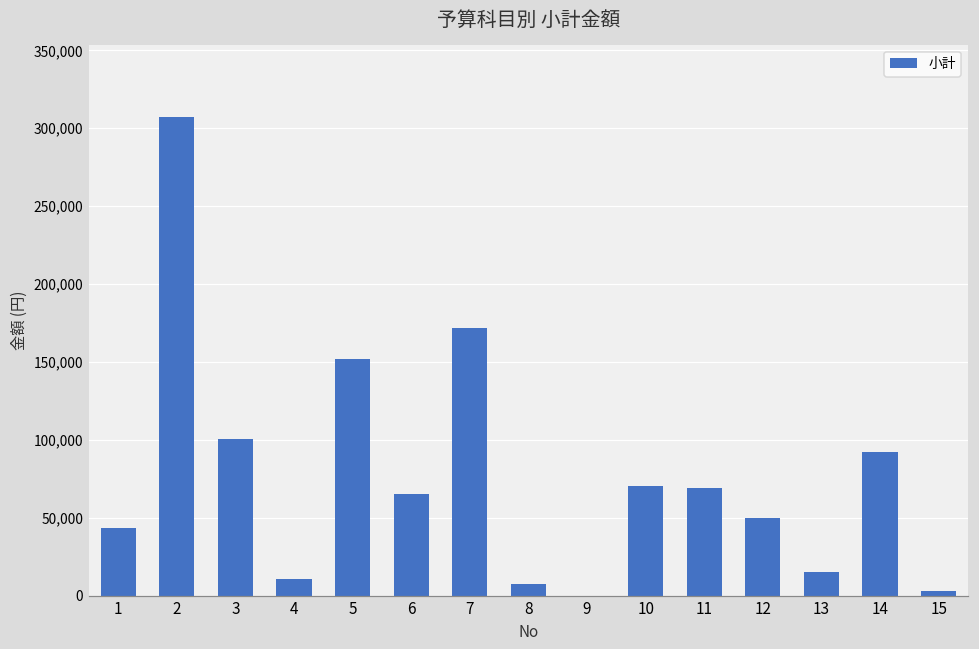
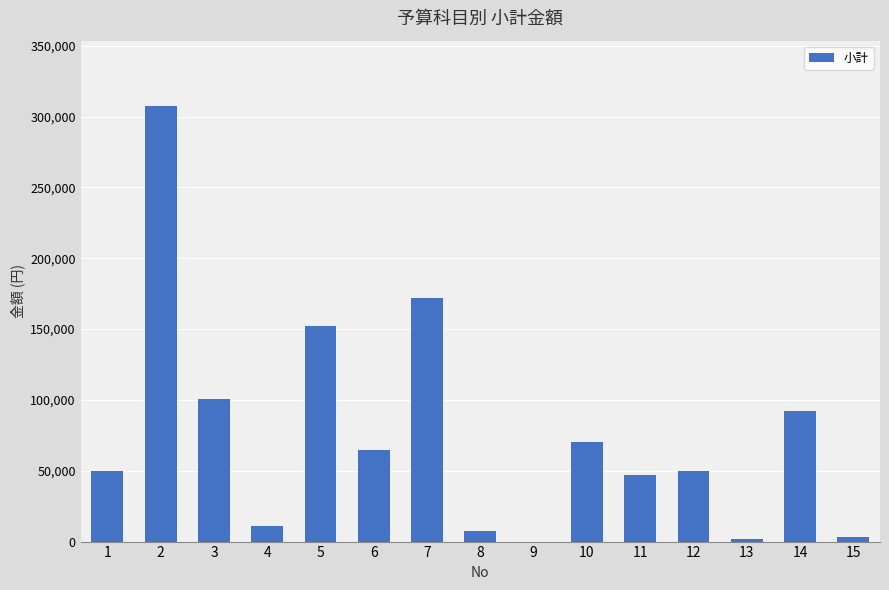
1: 43,000 -> 49,000
11: 69,000 -> 47,000
13: 15,000 -> 2,000
